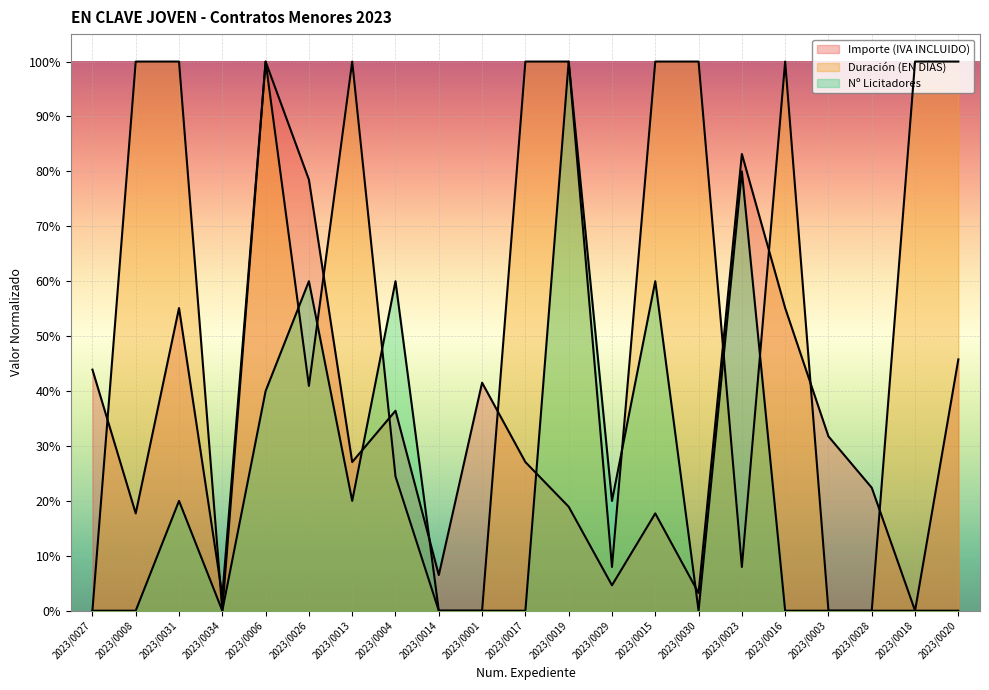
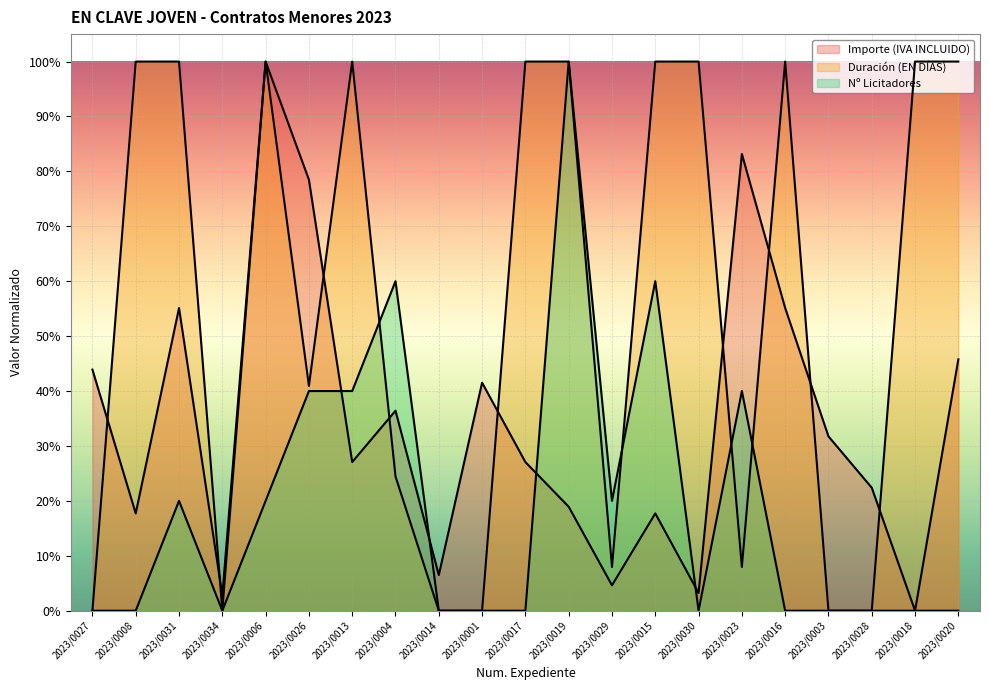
Nº Licitadores, 2023/0006: 40% -> 20%
Nº Licitadores, 2023/0026: 60% -> 40%
Nº Licitadores, 2023/0013: 20% -> 40%
Nº Licitadores, 2023/0023: 80% -> 40%
